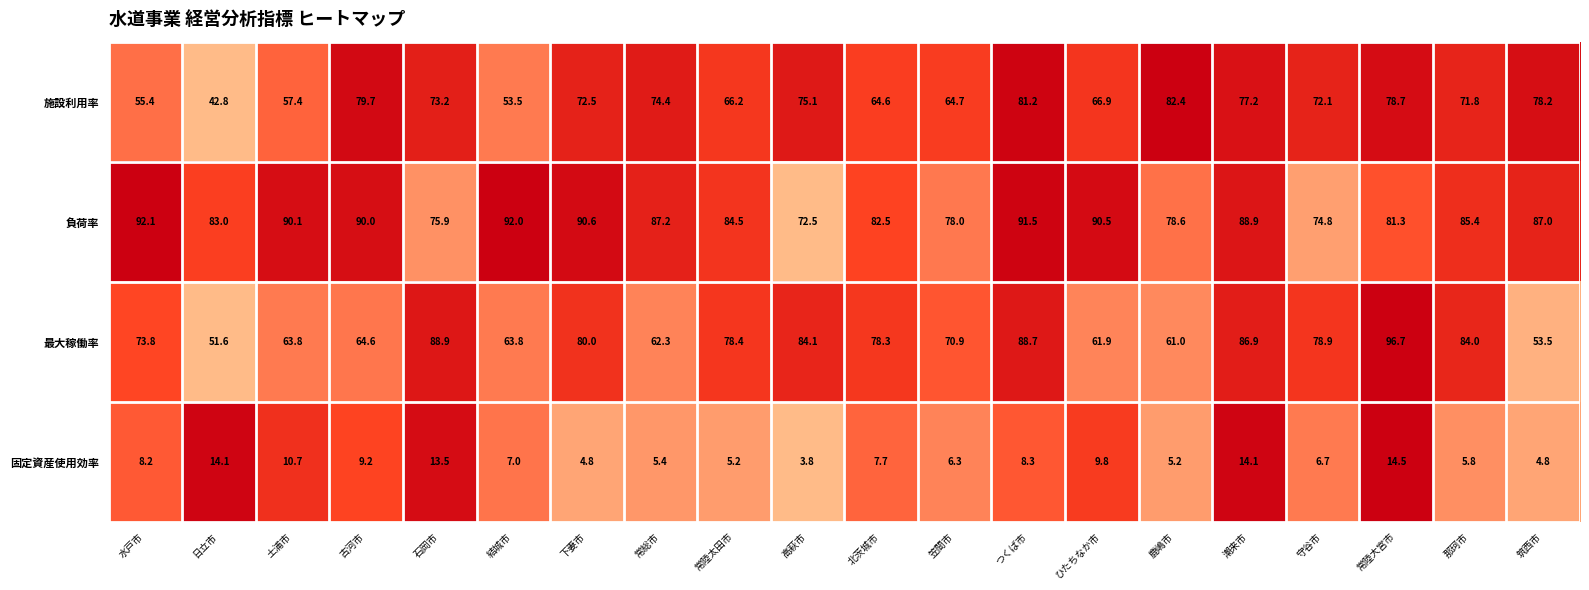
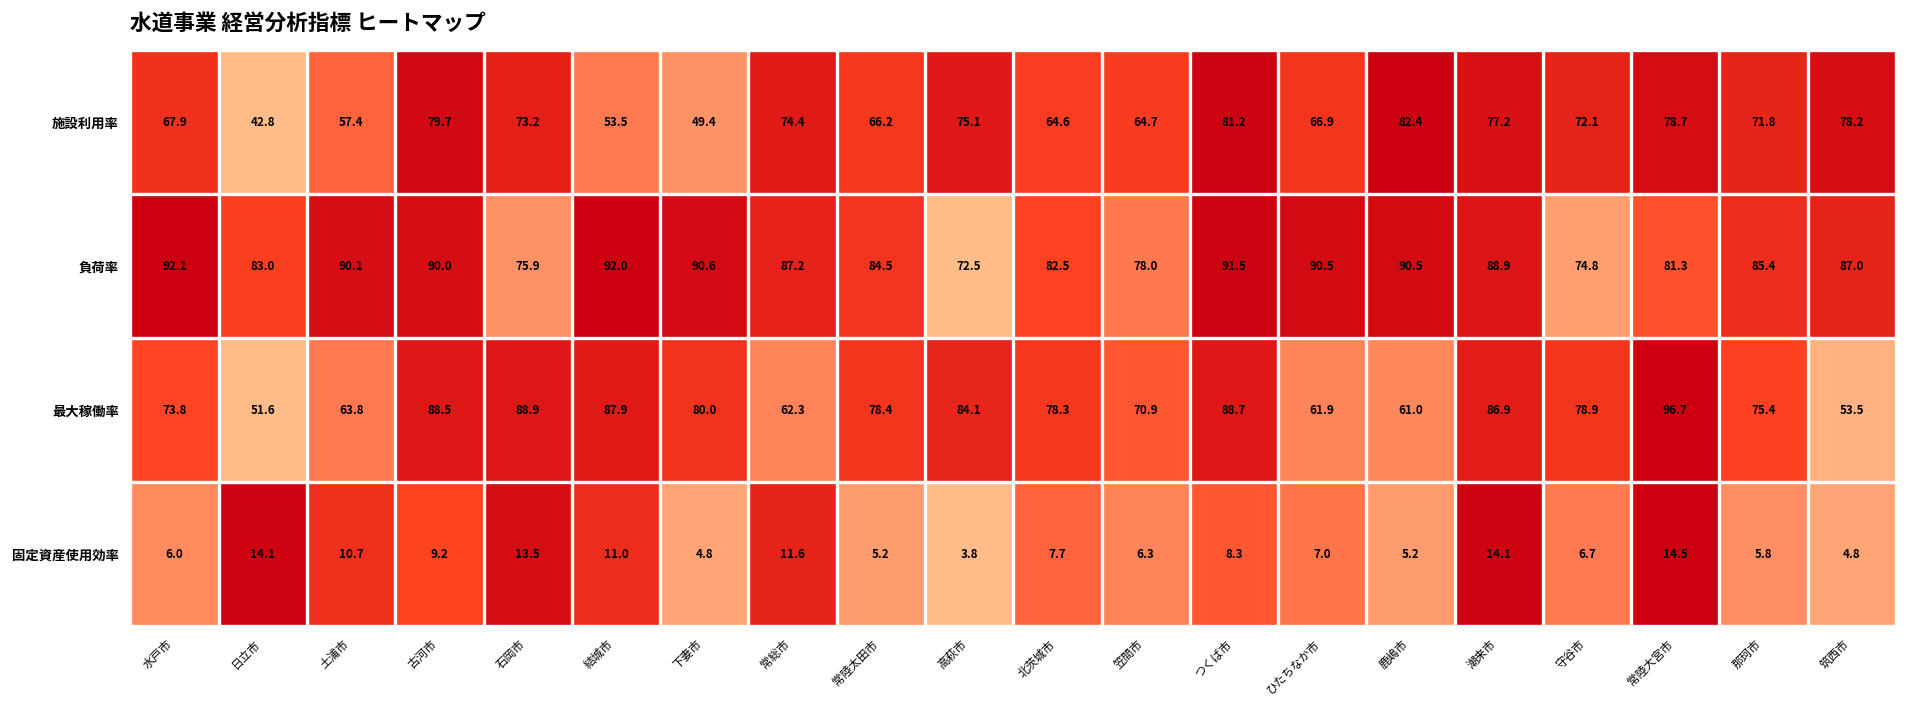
施設利用率, 水戸市: 55.4 -> 67.9
施設利用率, 下妻市: 72.5 -> 49.4
負荷率, 鹿嶋市: 78.6 -> 90.5
最大稼働率, 古河市: 64.6 -> 88.5
最大稼働率, 結城市: 63.8 -> 87.9
最大稼働率, 那珂市: 84.0 -> 75.4
固定資産使用効率, 水戸市: 8.2 -> 6.0
固定資産使用効率, 結城市: 7.0 -> 11.0
固定資産使用効率, 常総市: 5.4 -> 11.6
固定資産使用効率, ひたちなか市: 9.8 -> 7.0
